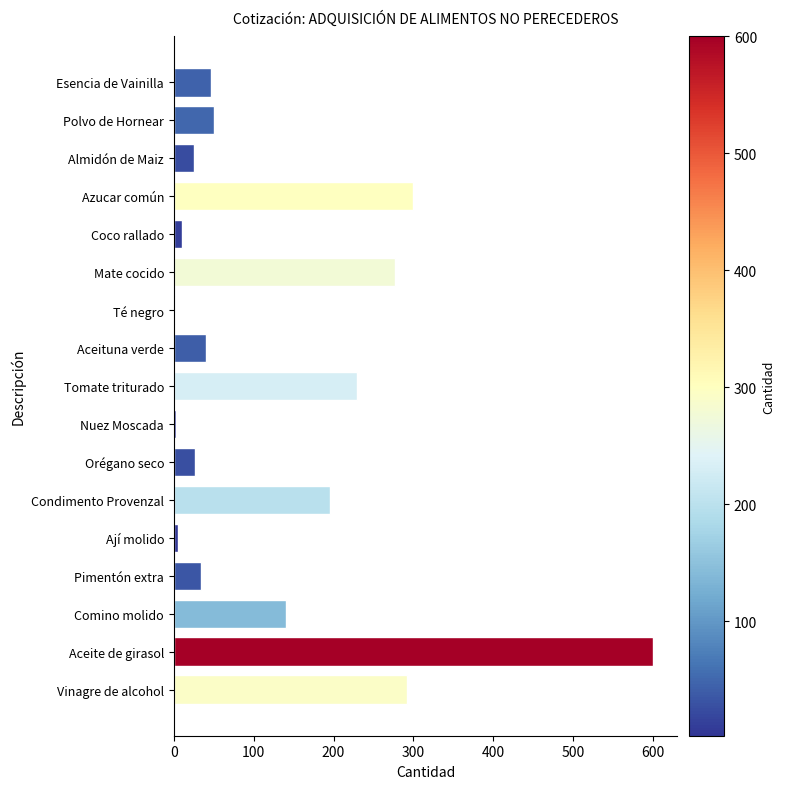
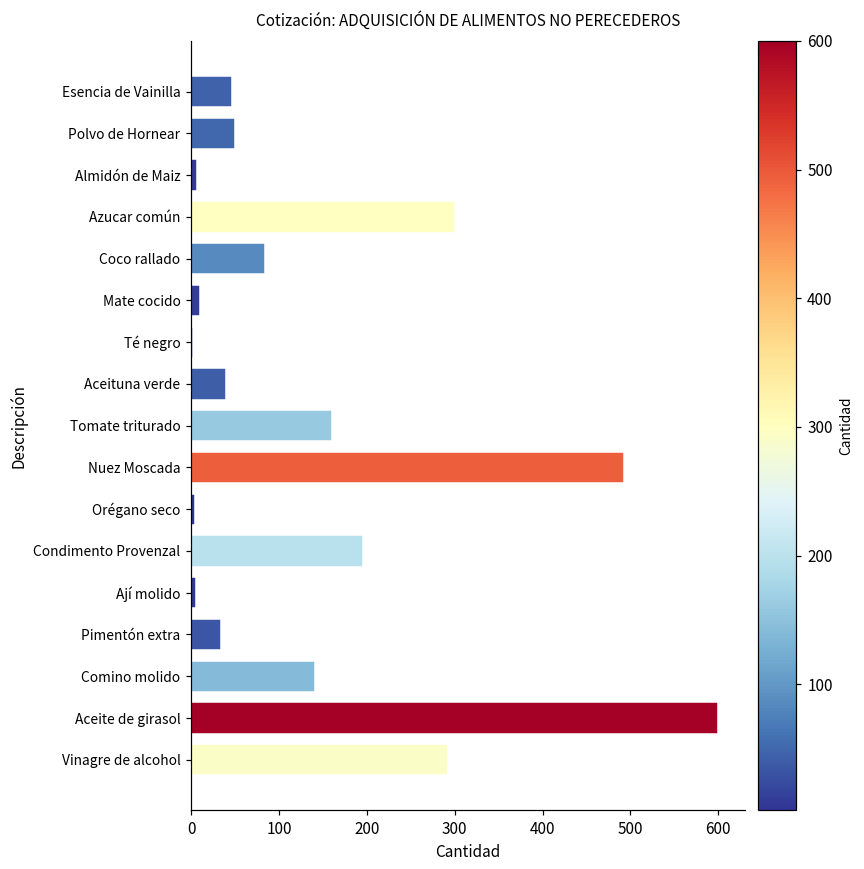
Almidón de Maiz: 30 -> 10
Coco rallado: 10 -> 80
Mate cocido: 280 -> 10
Tomate triturado: 230 -> 160
Nuez Moscada: 0 -> 490
Orégano seco: 30 -> 0
